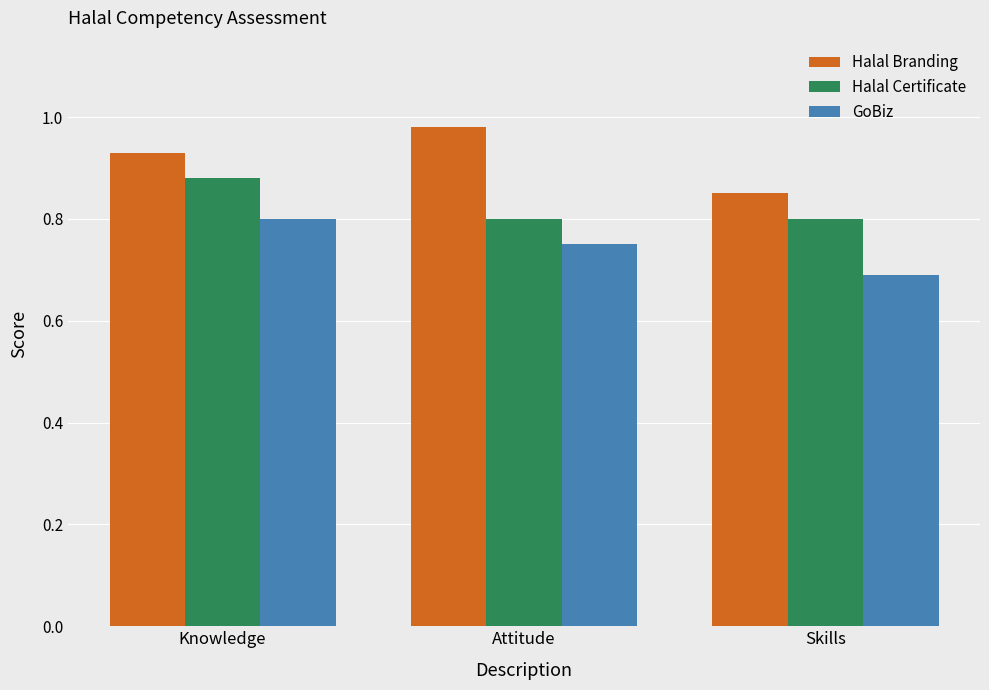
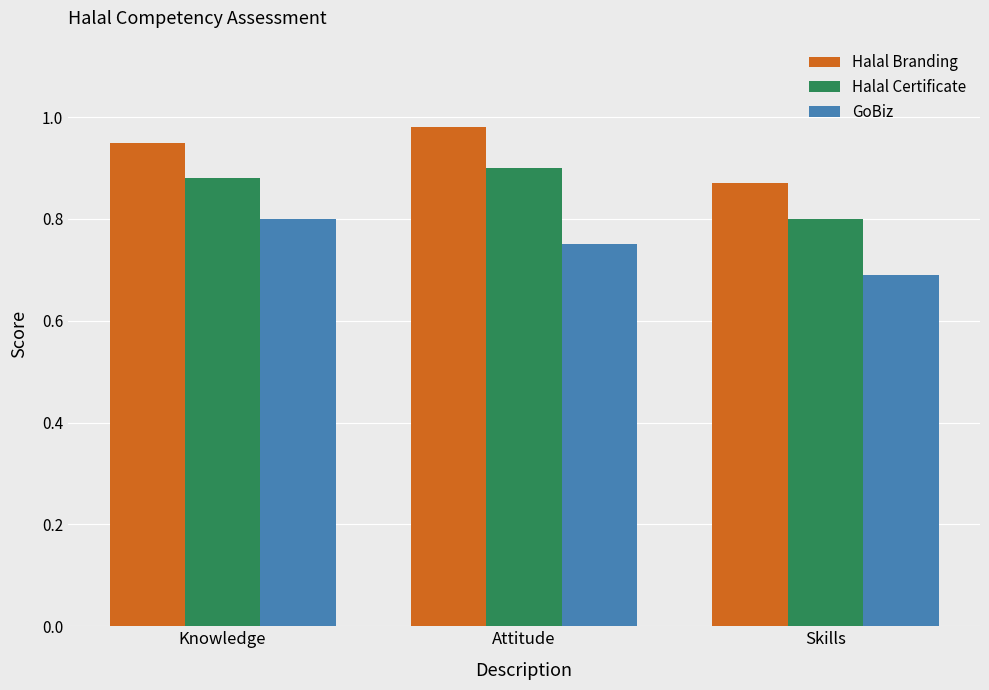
Halal Branding, Knowledge: 0.93 -> 0.95
Halal Certificate, Attitude: 0.8 -> 0.9
Halal Branding, Skills: 0.85 -> 0.87
